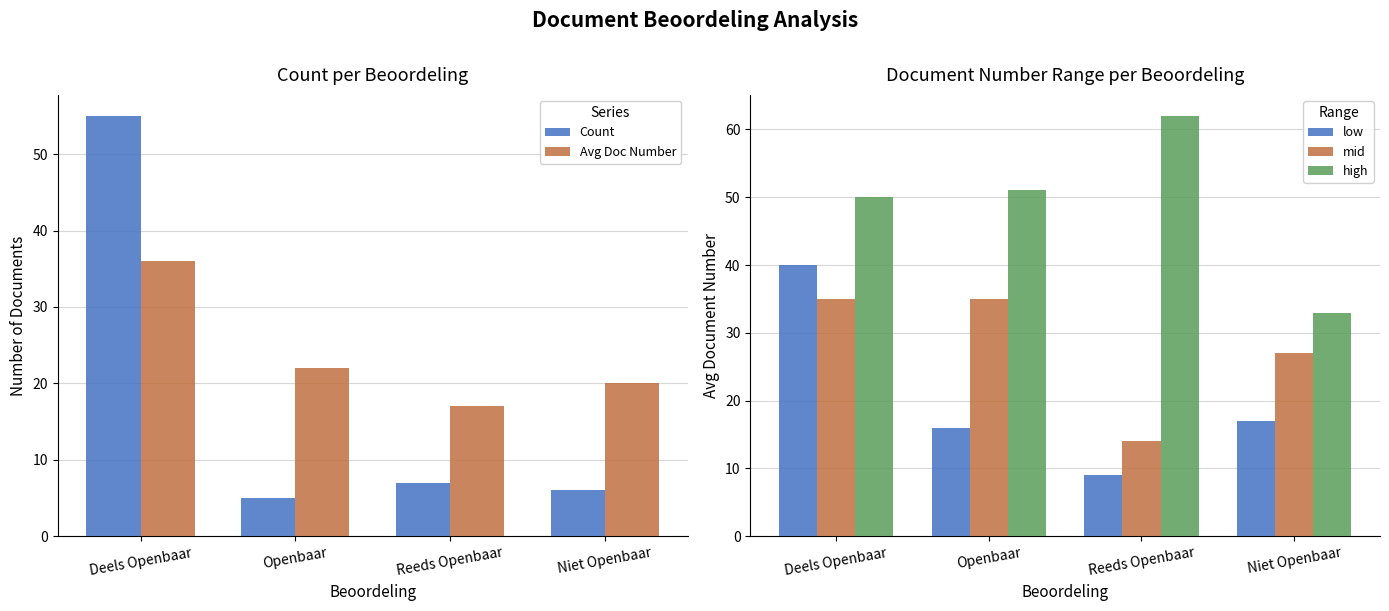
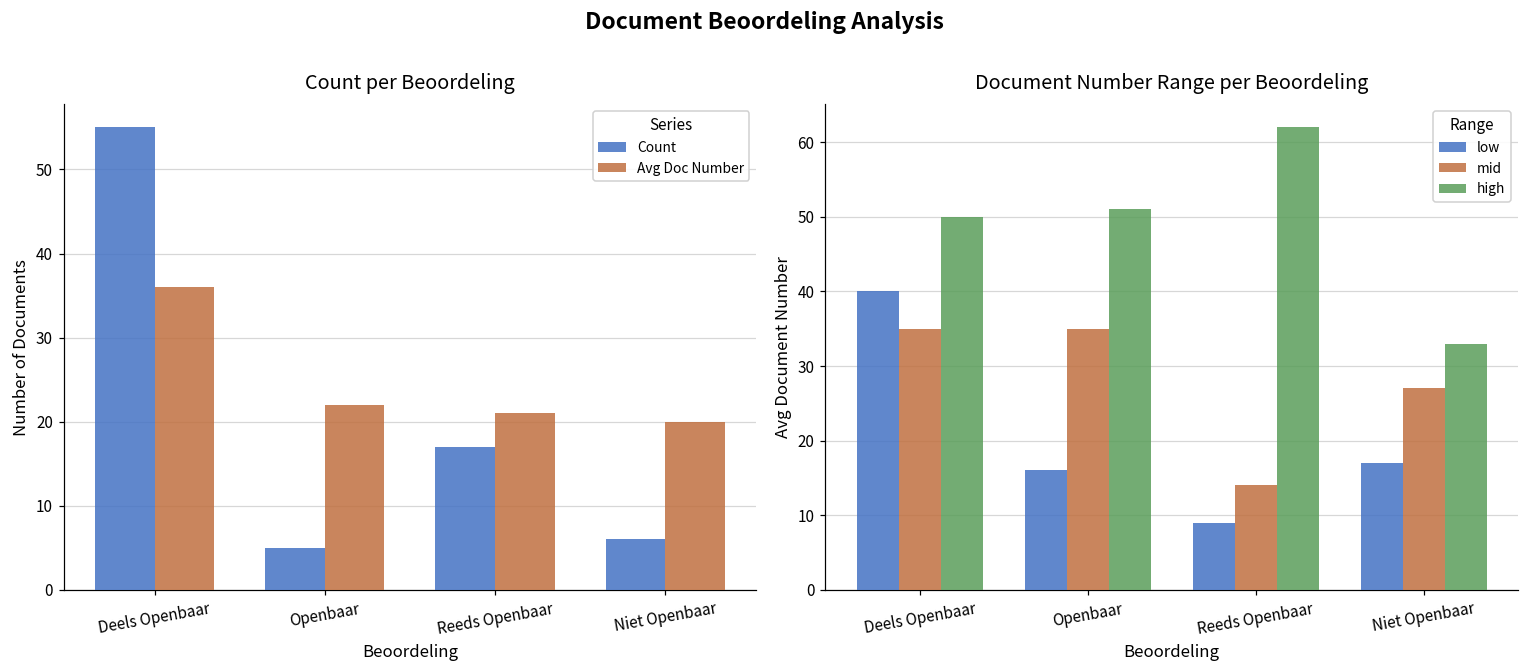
Count per Beoordeling, Count, Reeds Openbaar: 7 -> 17
Count per Beoordeling, Avg Doc Number, Reeds Openbaar: 17 -> 21
